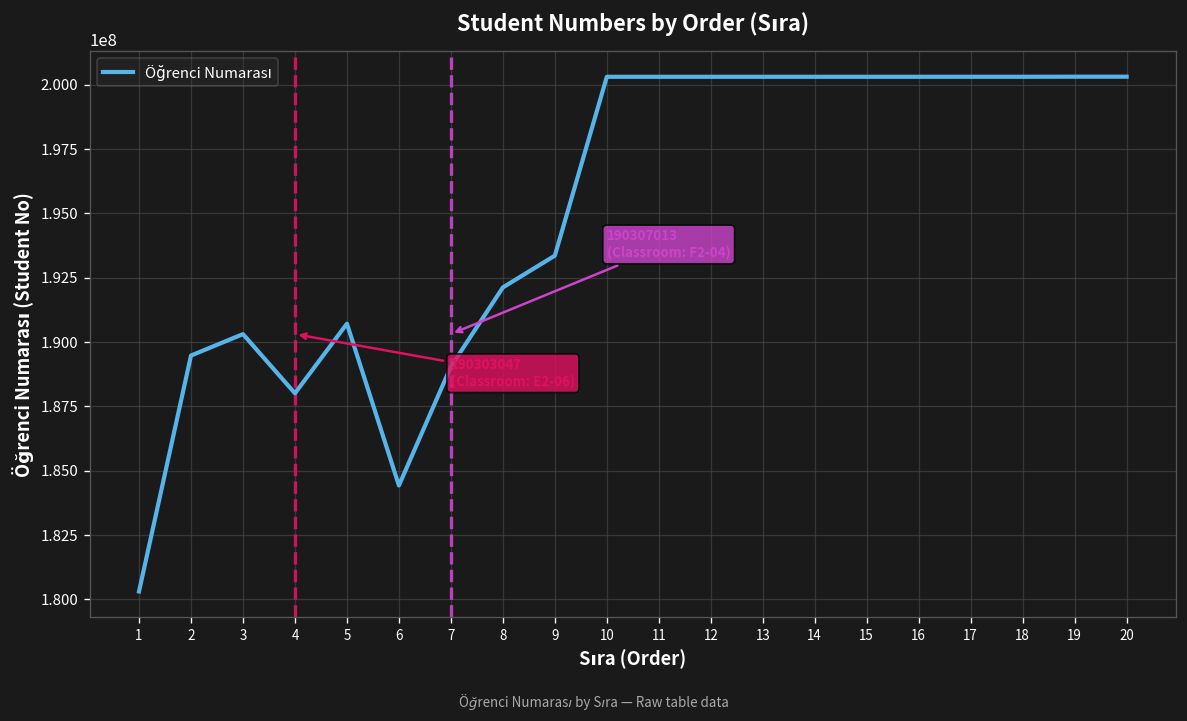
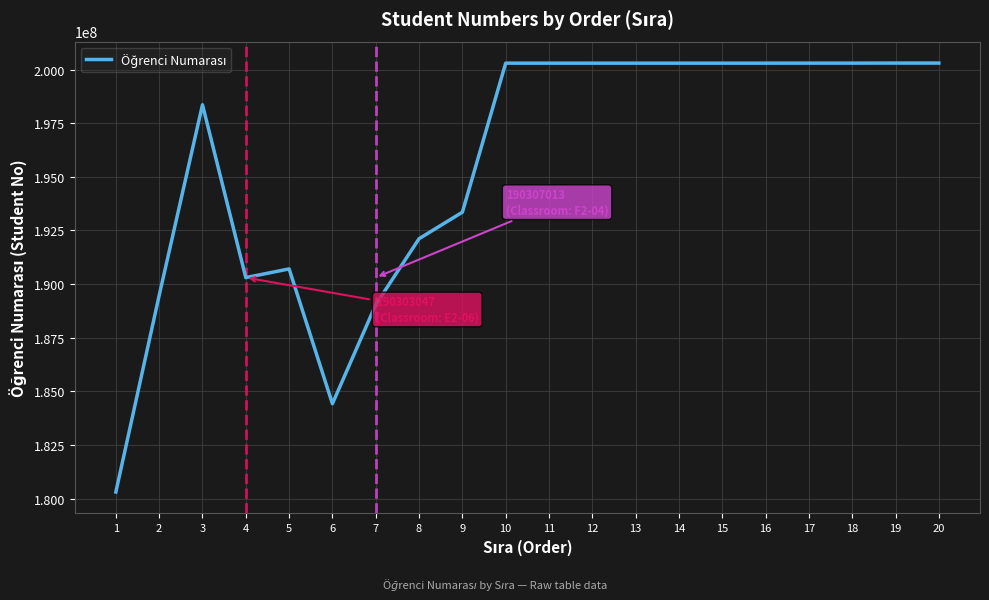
3: 190300000 -> 198400000
4: 188000000 -> 190300000
